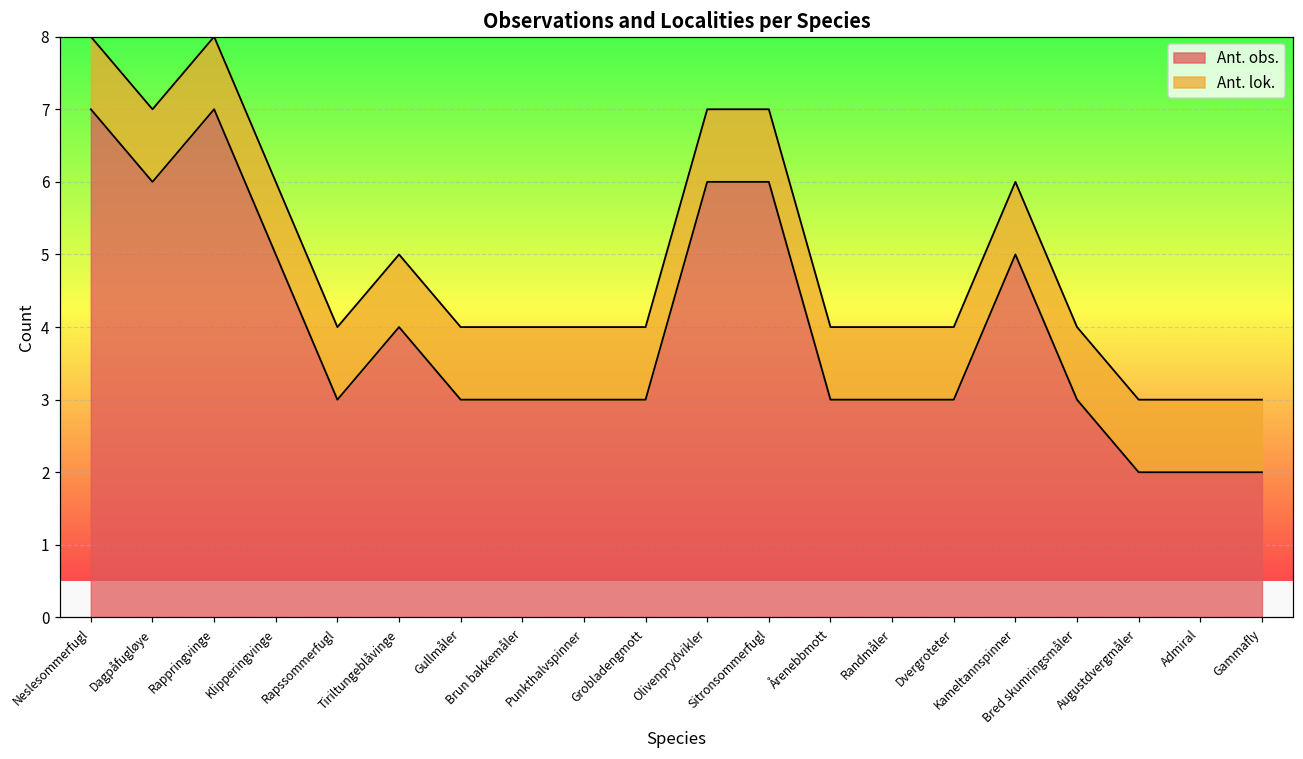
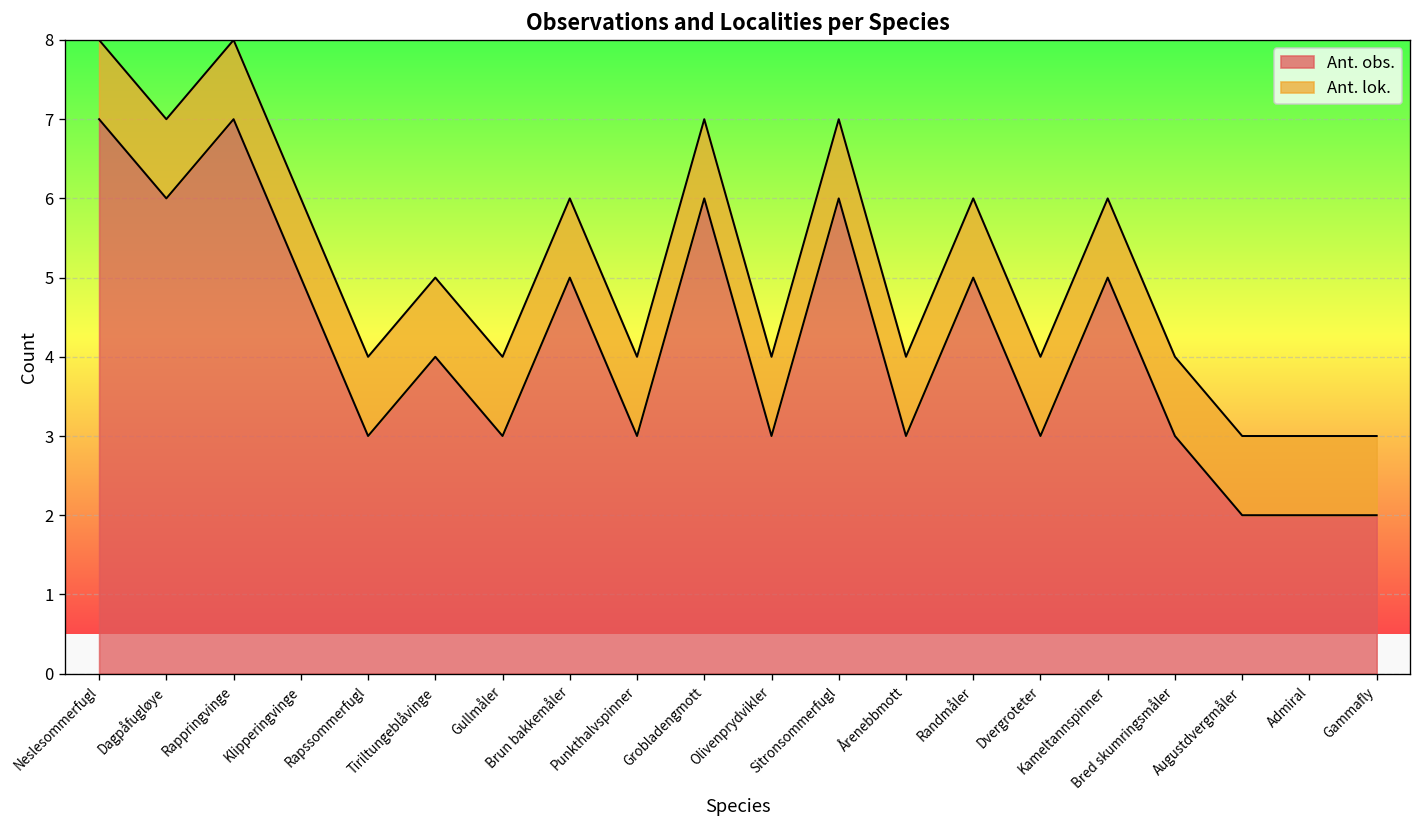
Ant. obs., Brun bakkemåler: 3 -> 5
Ant. obs., Grobladengmott: 3 -> 6
Ant. obs., Olivenprydvikler: 6 -> 3
Ant. obs., Randmåler: 3 -> 5
